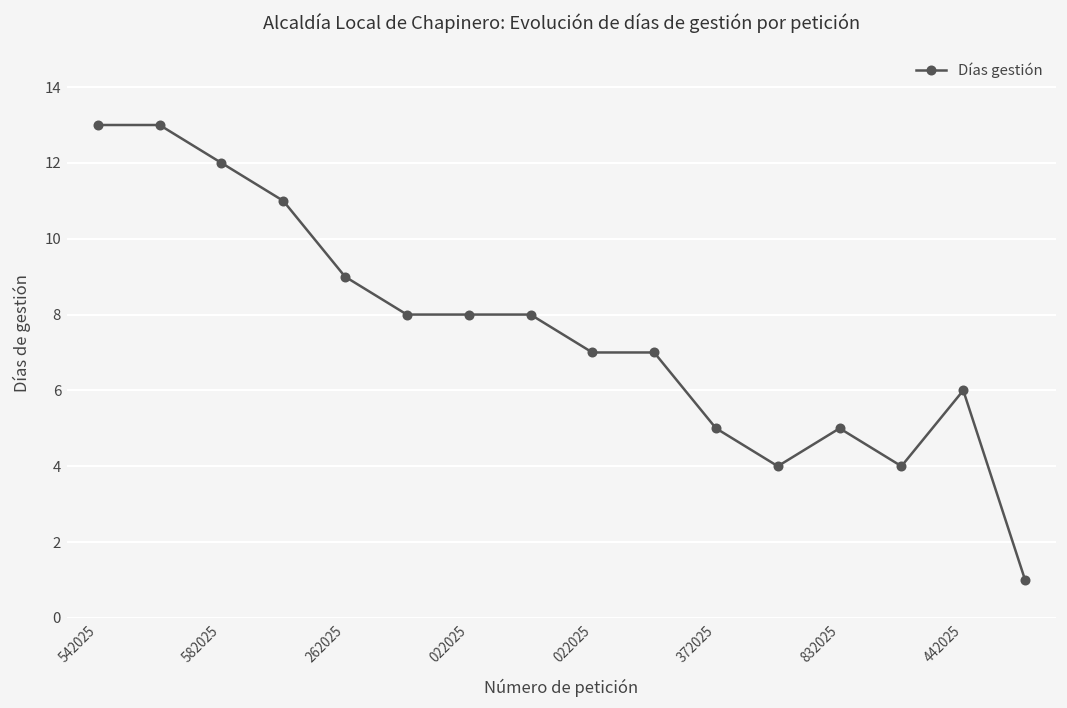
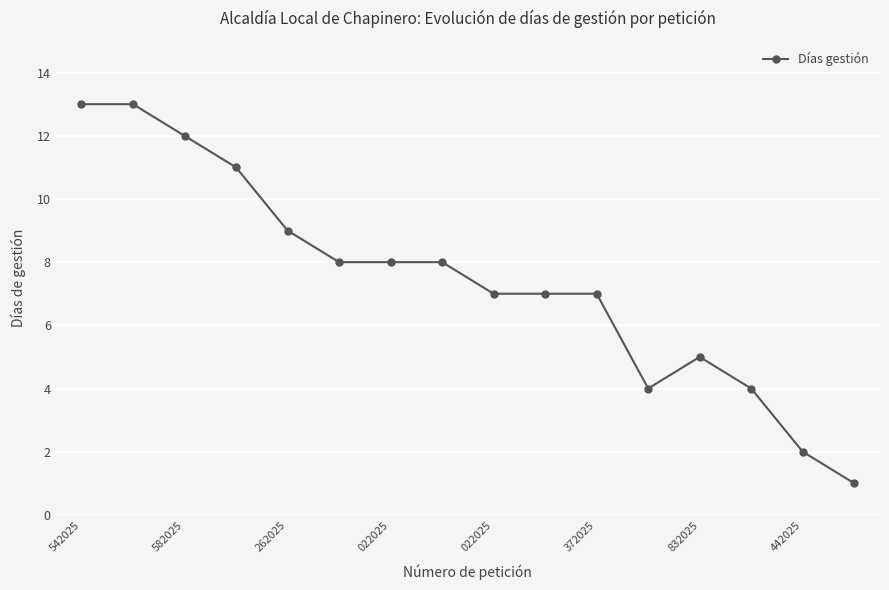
372025: 5 -> 7
442025: 6 -> 2
